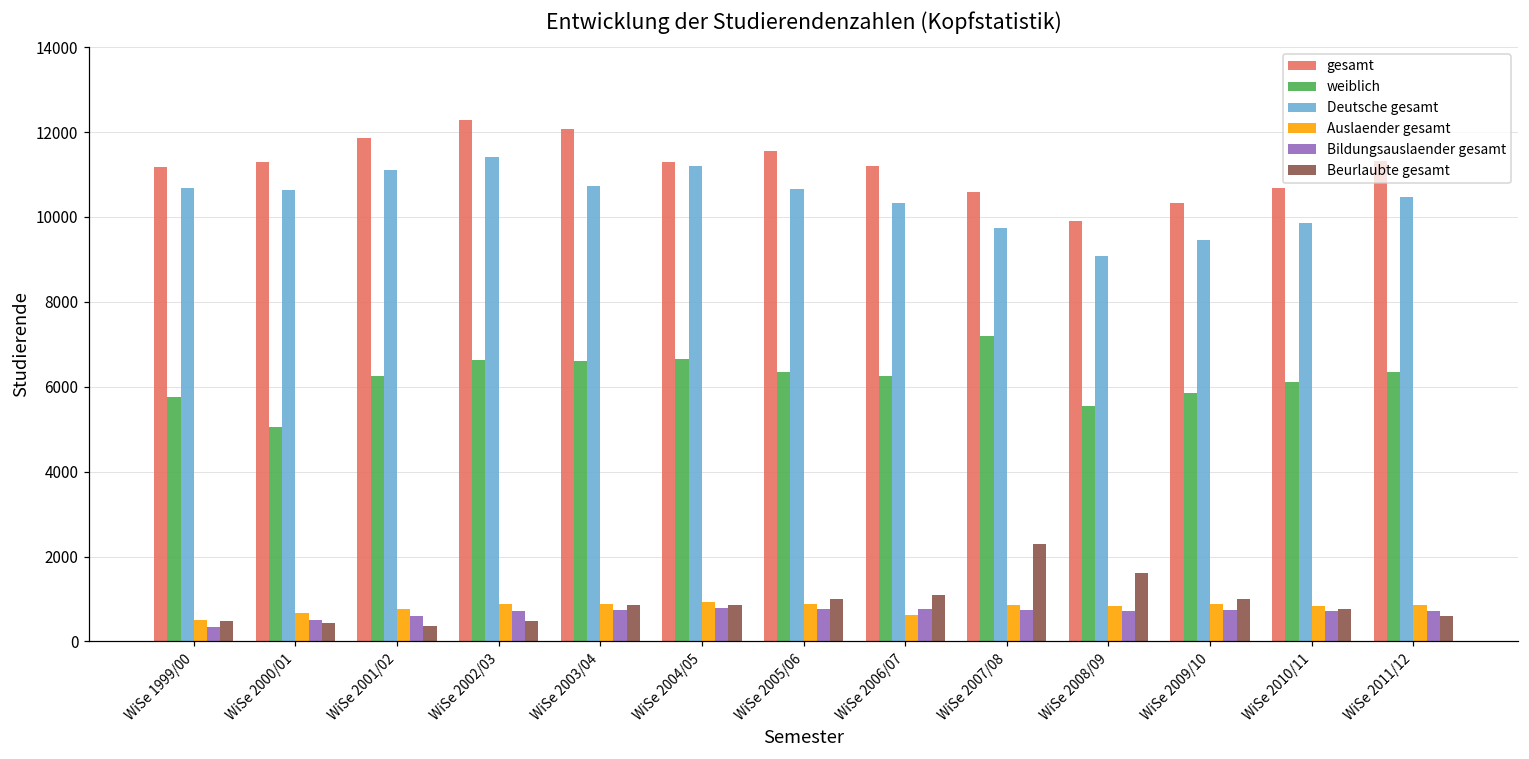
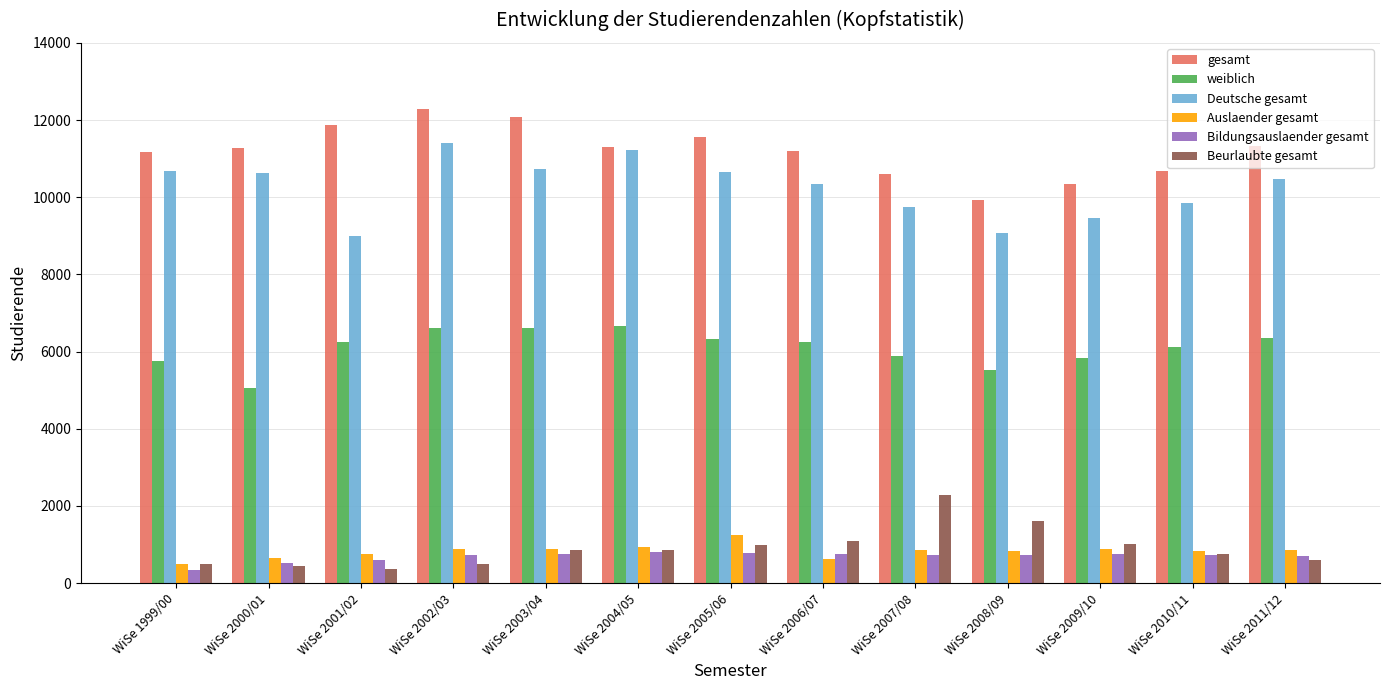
Deutsche gesamt, WiSe 2001/02: 11100 -> 9000
Auslaender gesamt, WiSe 2005/06: 900 -> 1200
weiblich, WiSe 2007/08: 7200 -> 5900
